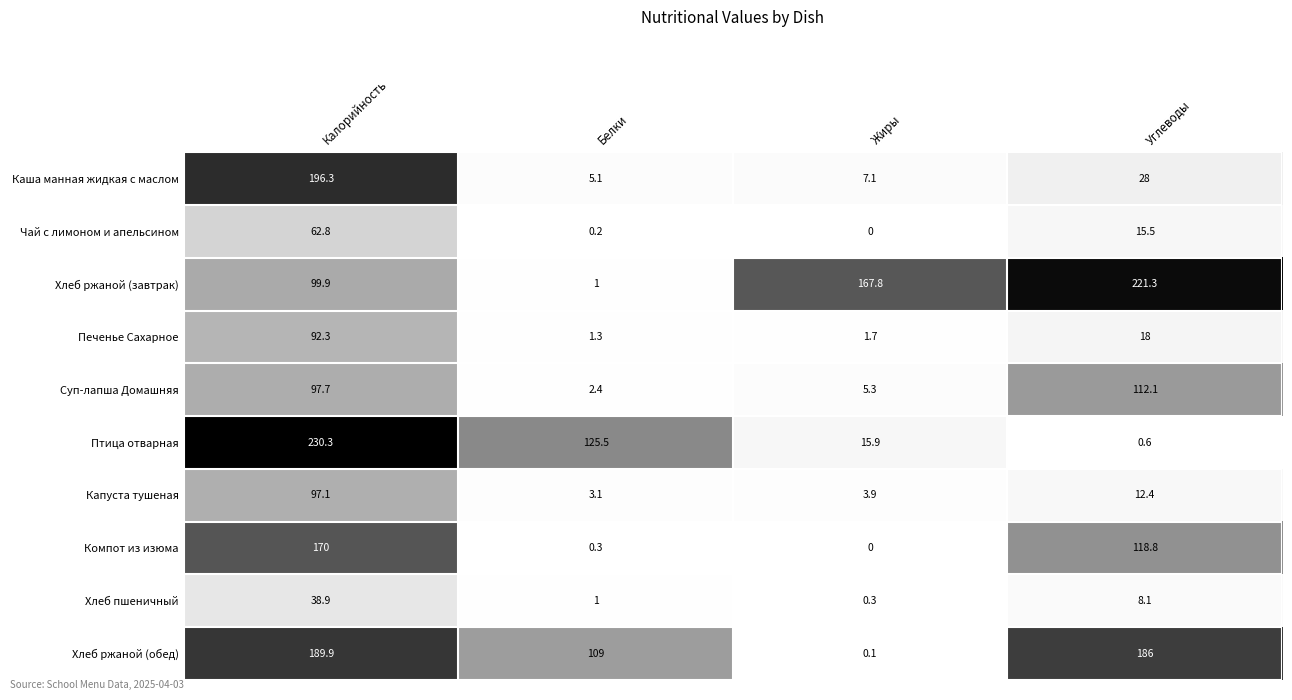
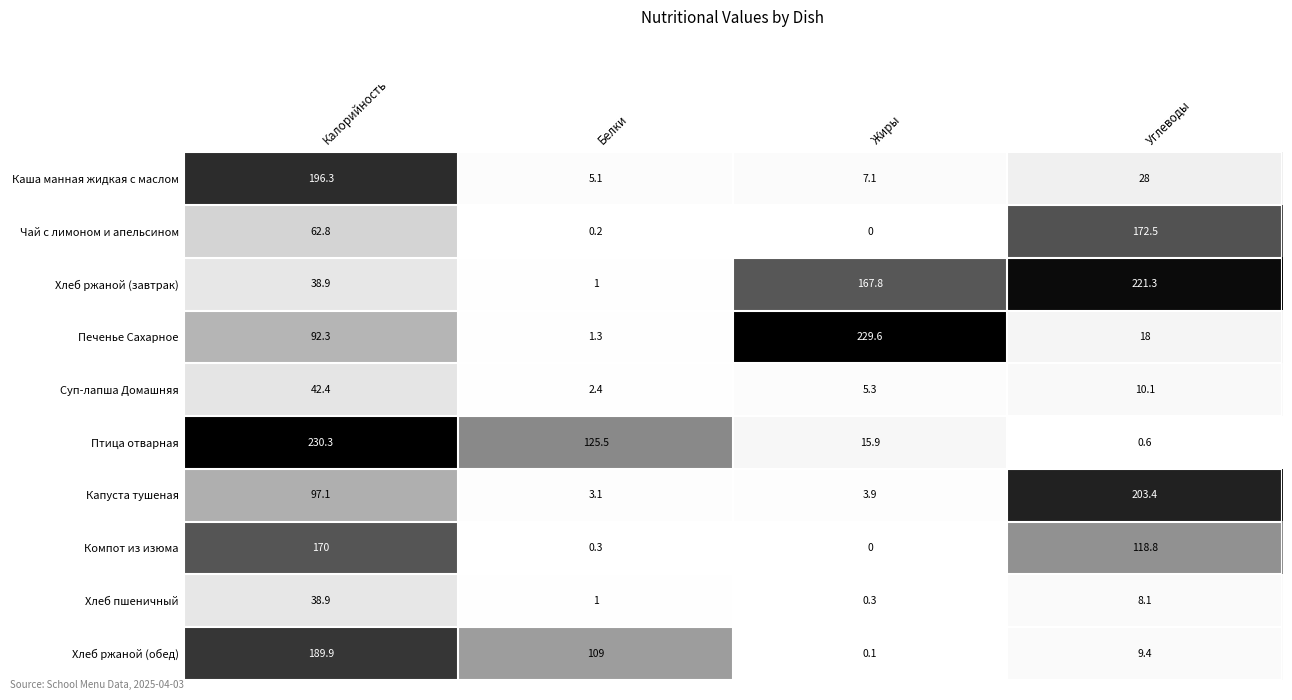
Чай с лимоном и апельсином, Углеводы: 15.5 -> 172.5
Хлеб ржаной (завтрак), Калорийность: 99.9 -> 38.9
Печенье Сахарное, Жиры: 1.7 -> 229.6
Суп-лапша Домашняя, Калорийность: 97.7 -> 42.4
Суп-лапша Домашняя, Углеводы: 112.1 -> 10.1
Капуста тушеная, Углеводы: 12.4 -> 203.4
Хлеб ржаной (обед), Углеводы: 186 -> 9.4
